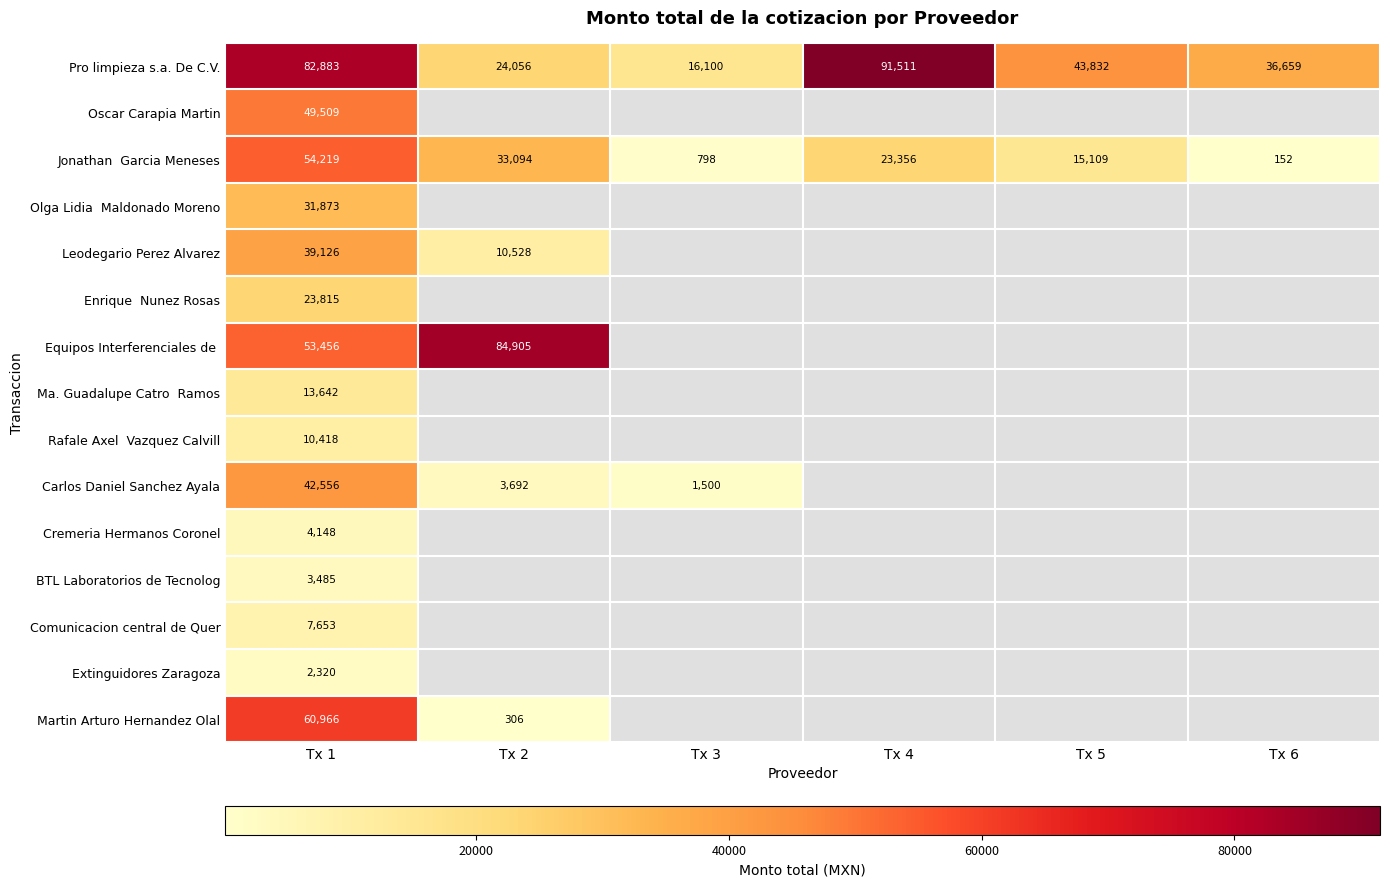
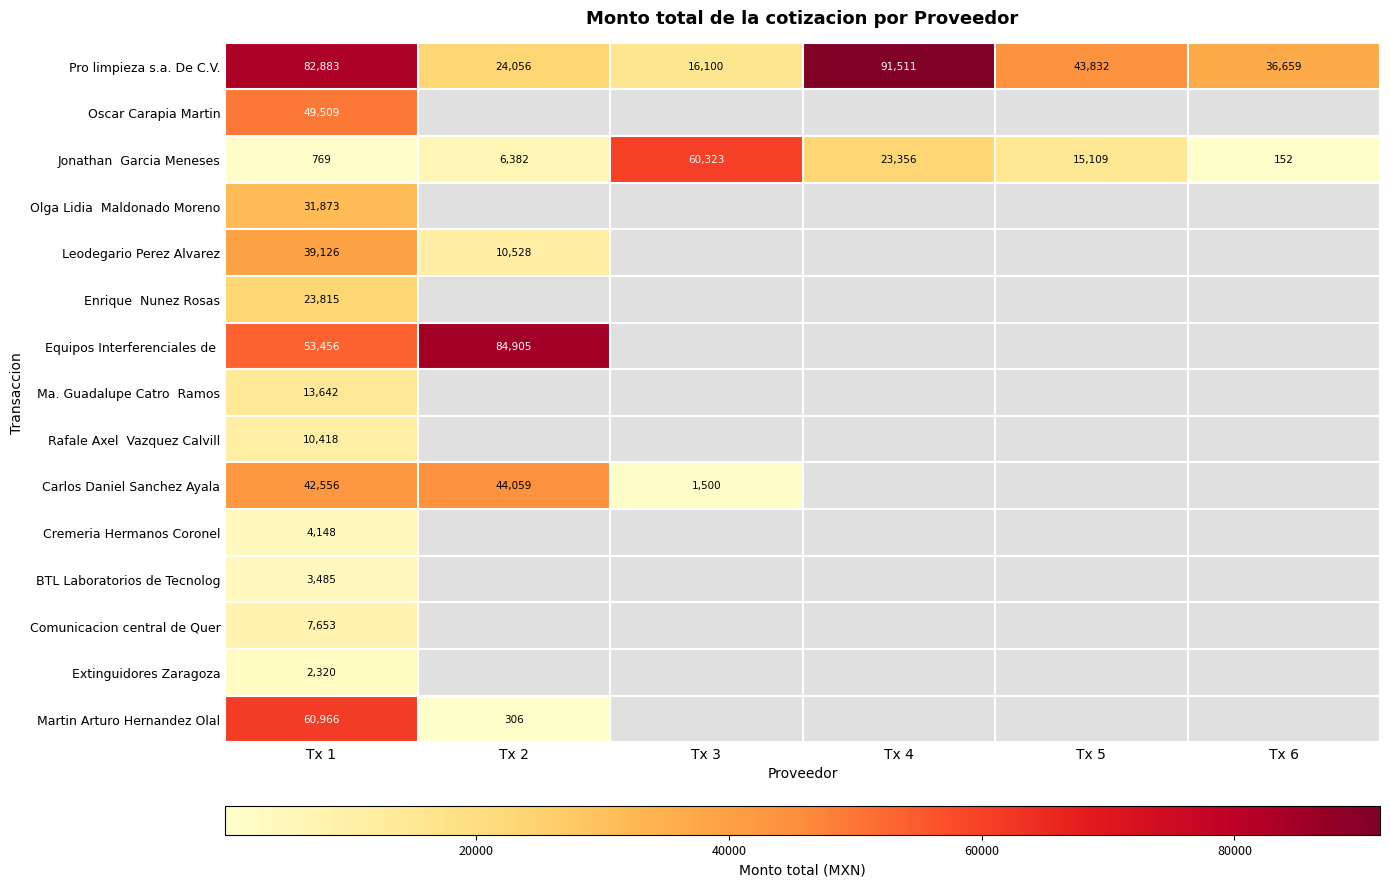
Jonathan Garcia Meneses, Tx 1: 54,219 -> 769
Jonathan Garcia Meneses, Tx 2: 33,094 -> 6,382
Jonathan Garcia Meneses, Tx 3: 798 -> 60,323
Carlos Daniel Sanchez Ayala, Tx 2: 3,692 -> 44,059
